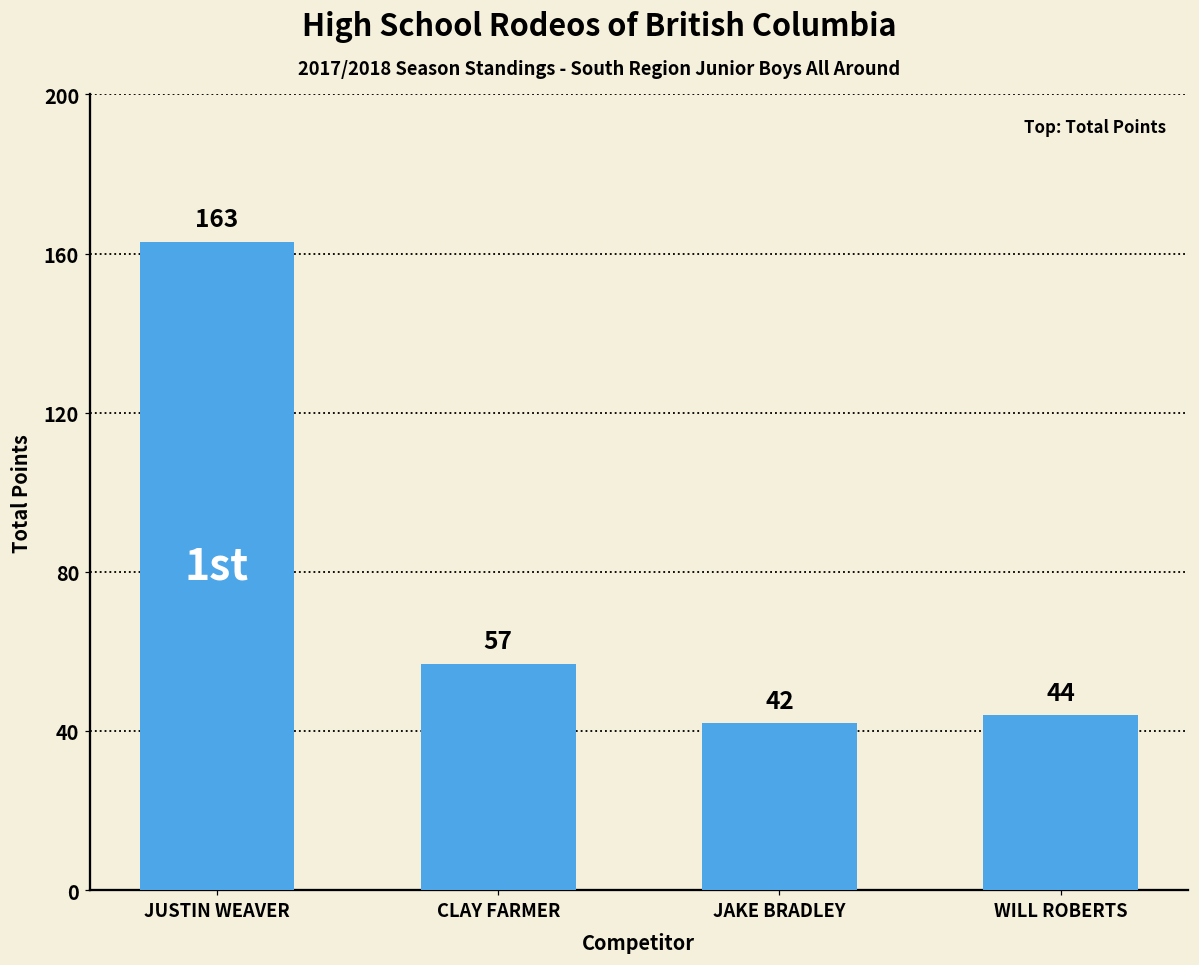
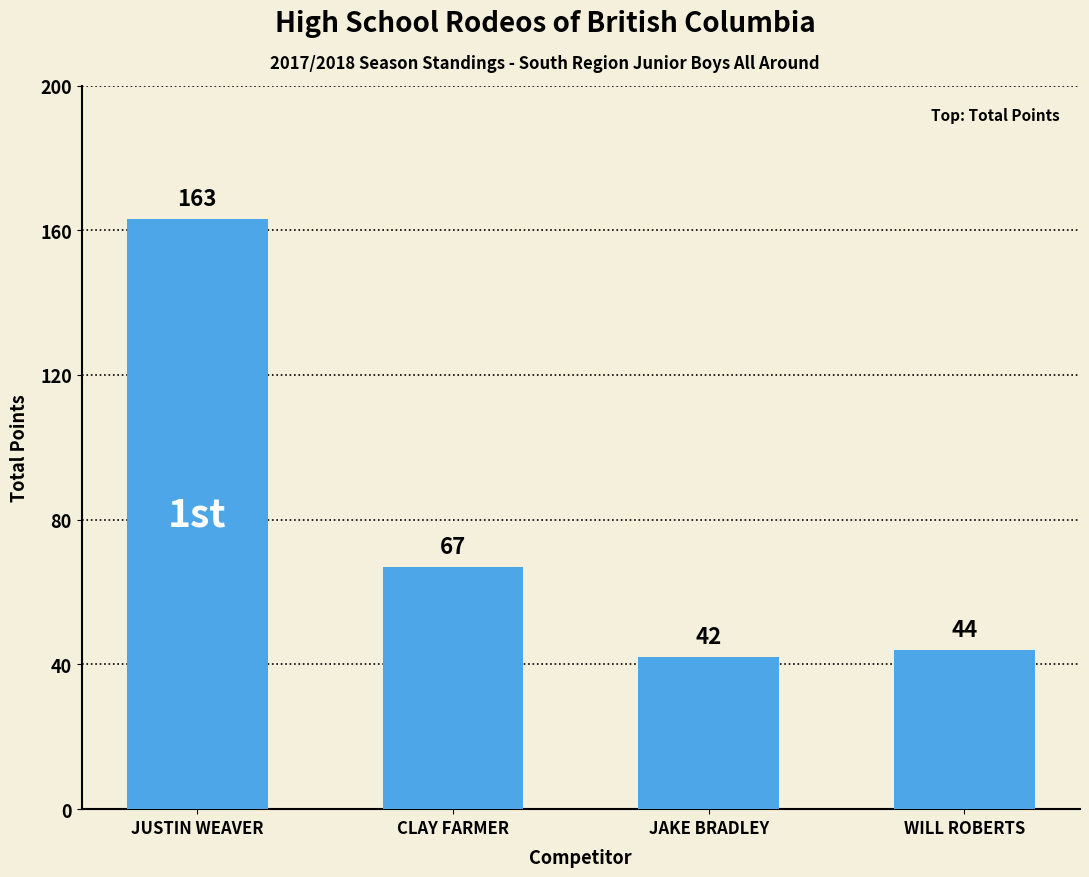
CLAY FARMER: 57 -> 67
